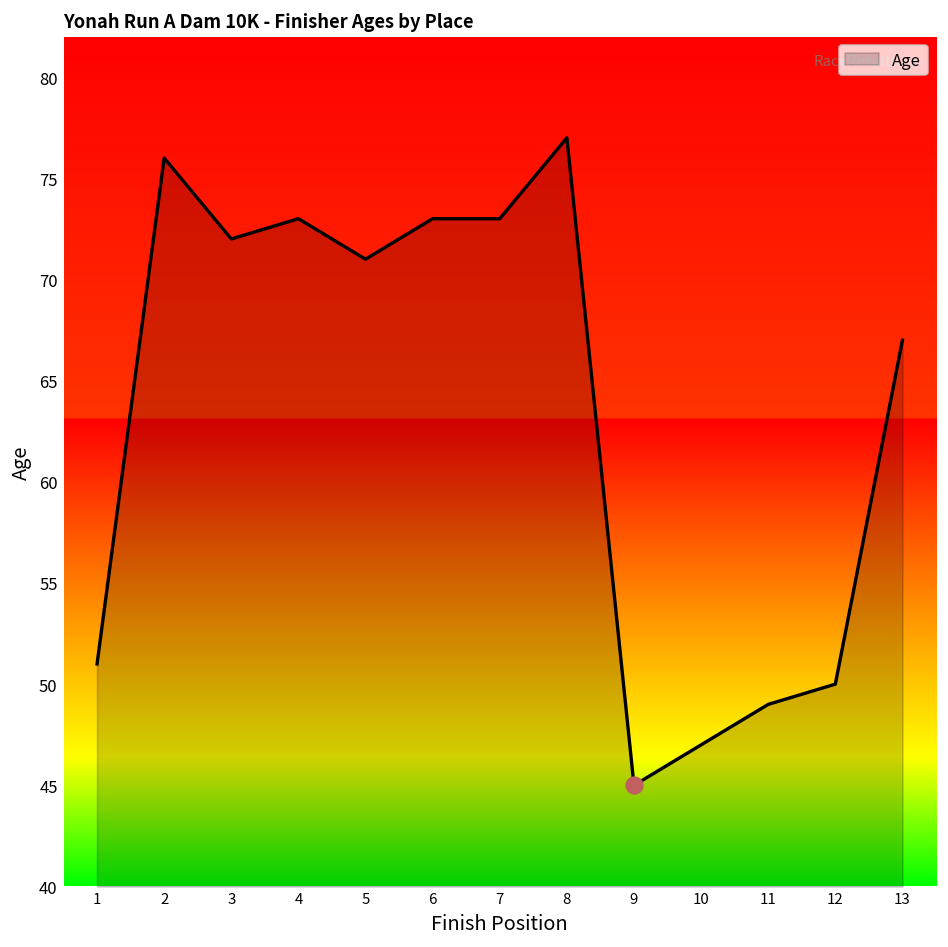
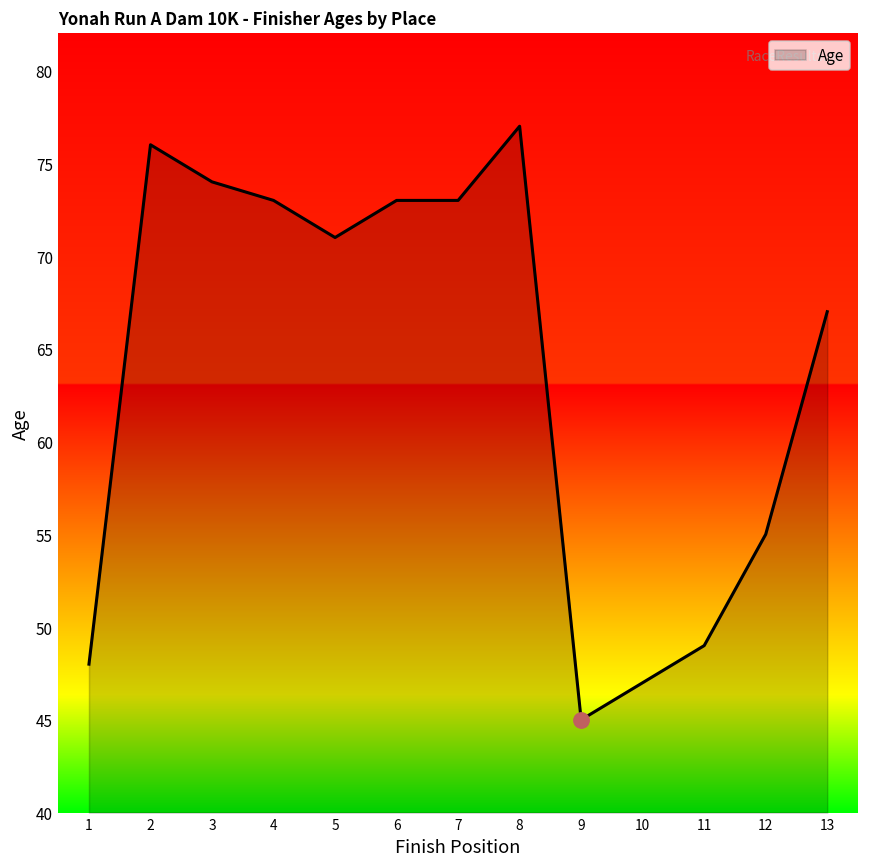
Age, 1: 51 -> 48
Age, 3: 72 -> 74
Age, 12: 50 -> 55
